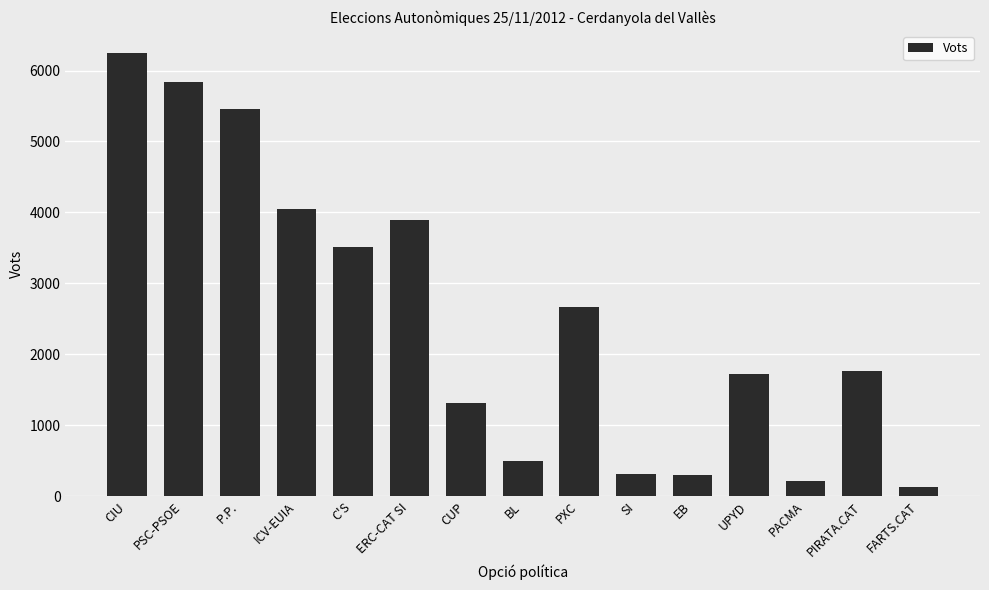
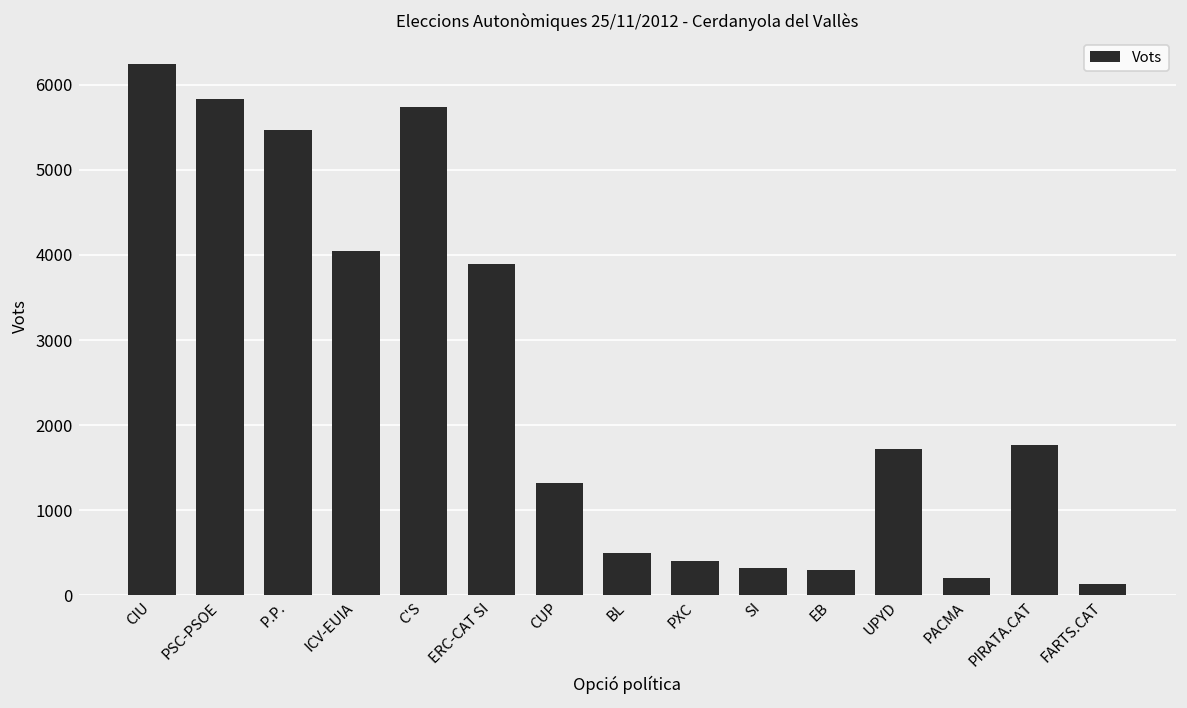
C'S: 3500 -> 5700
PXC: 2700 -> 400
